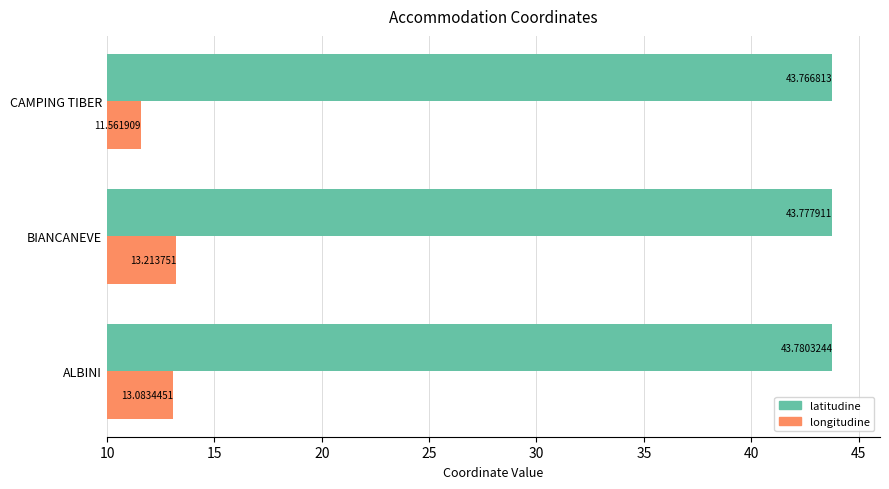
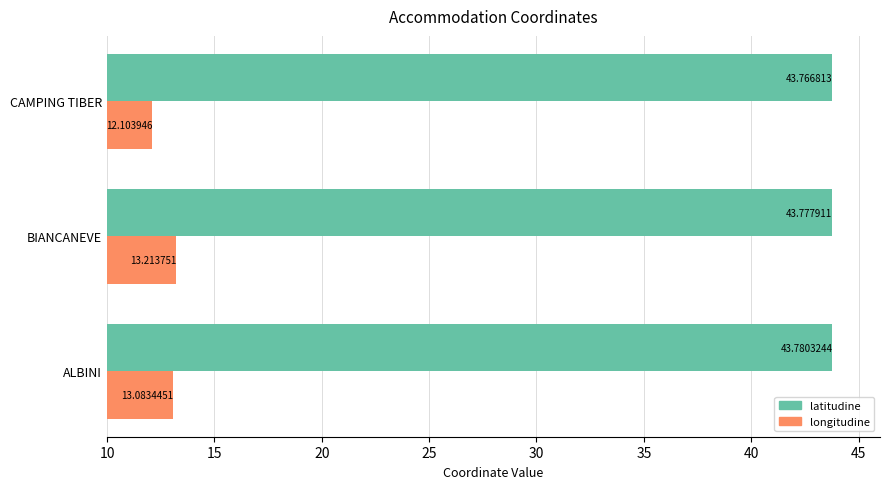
longitudine, CAMPING TIBER: 11.561909 -> 12.103946
